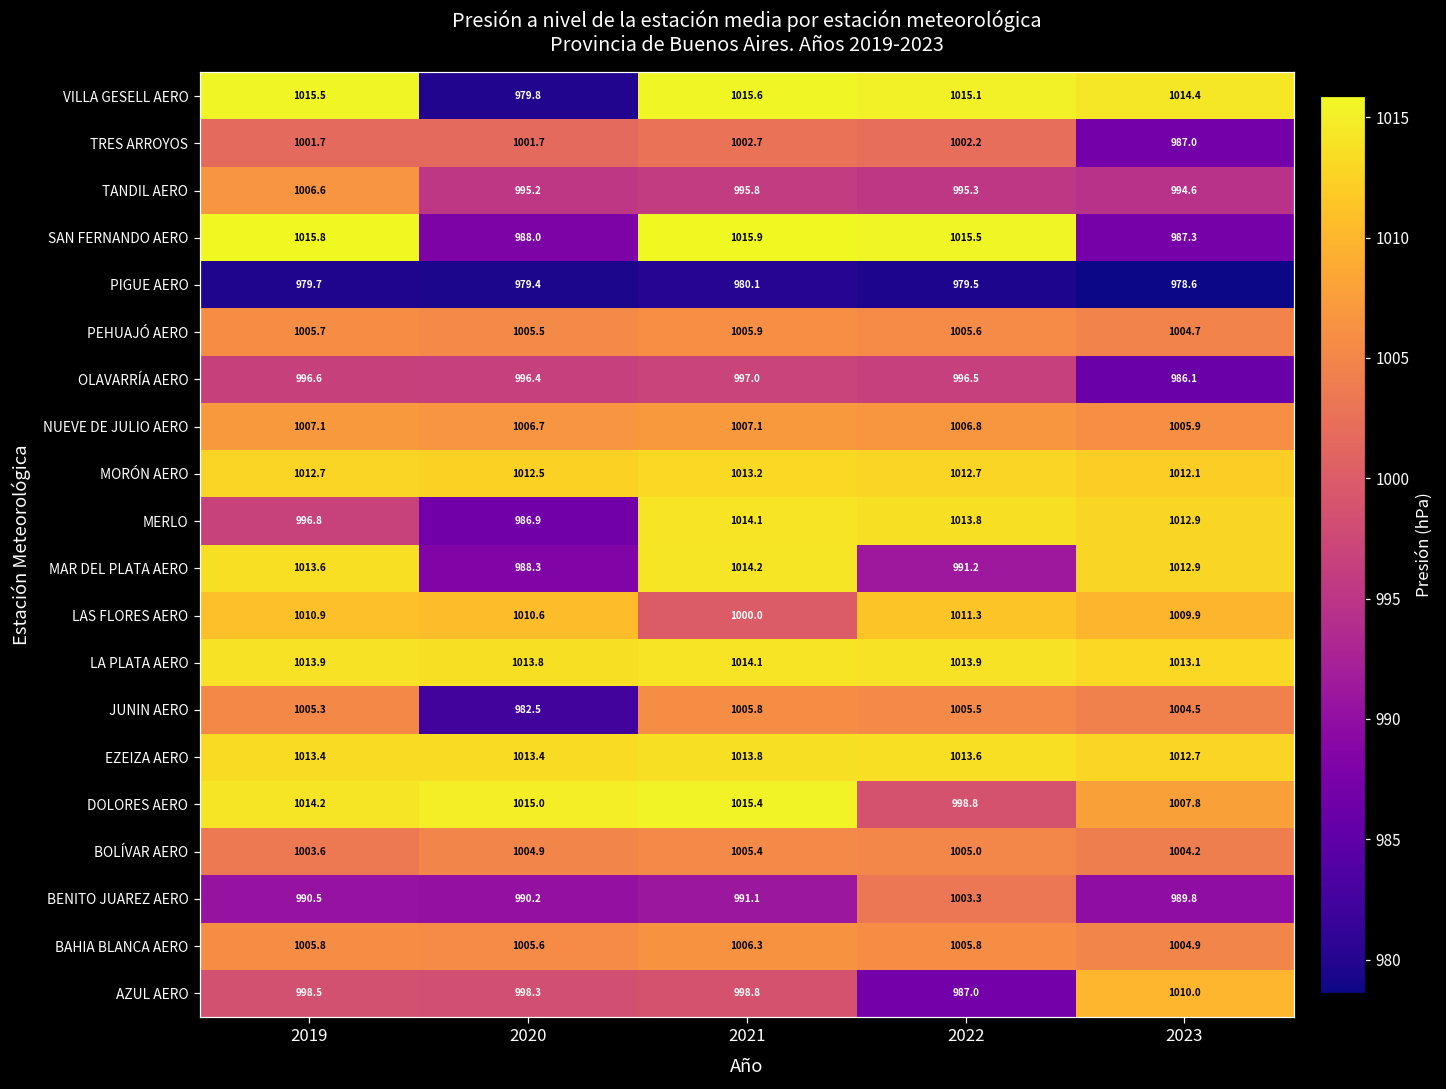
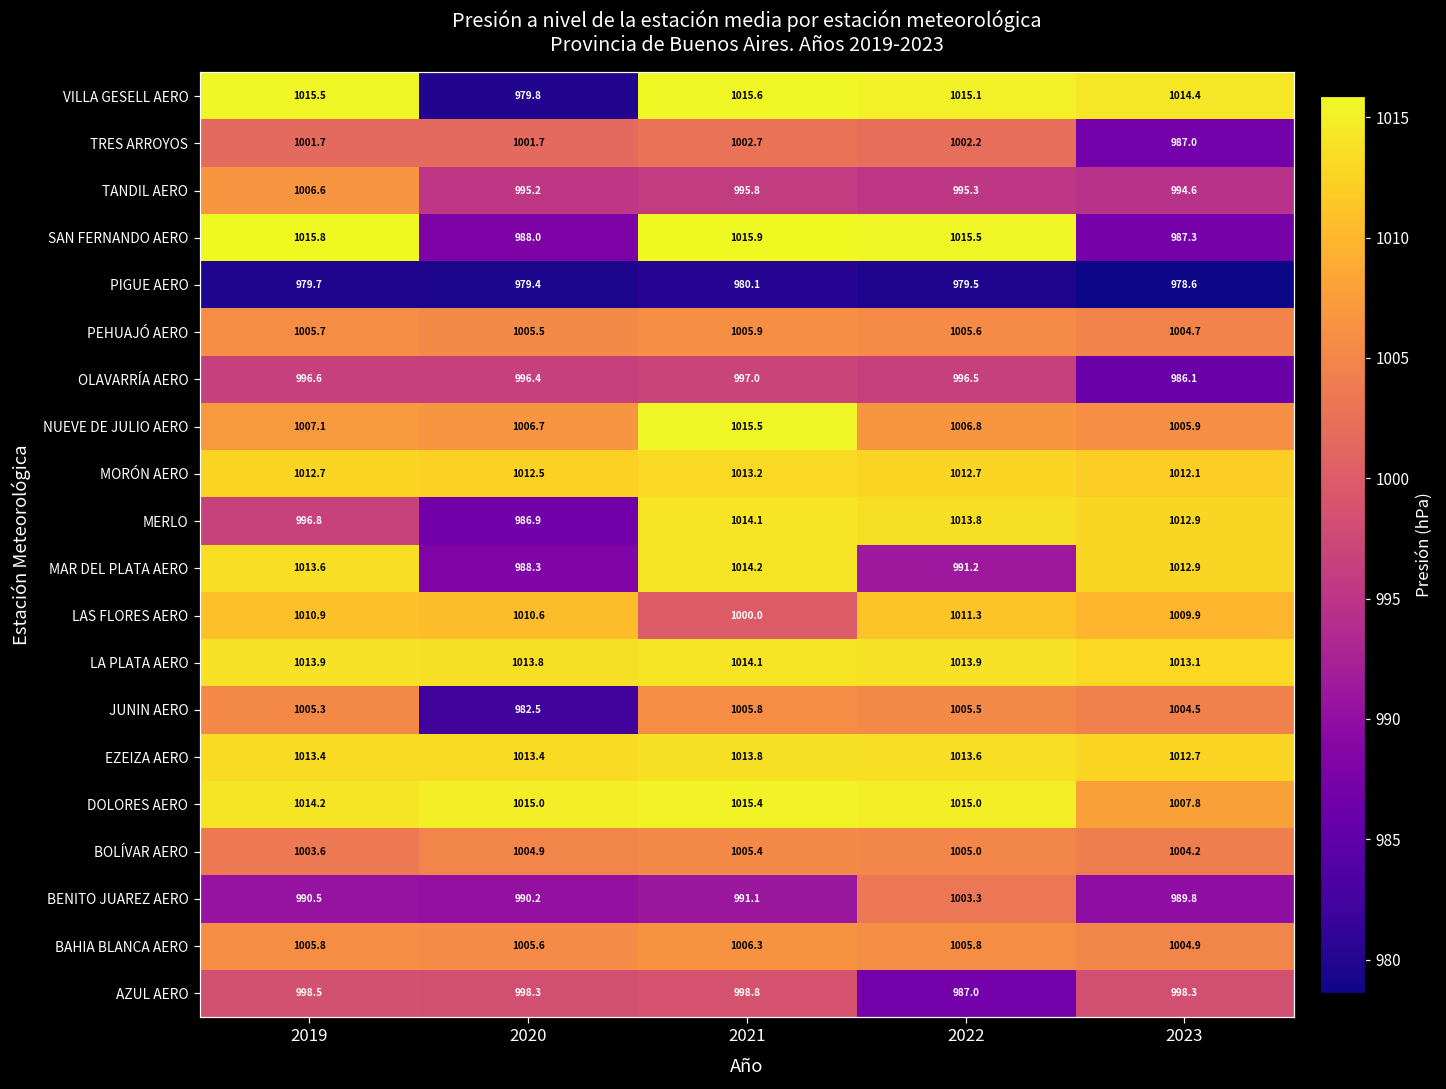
NUEVE DE JULIO AERO, 2021: 1007.1 -> 1015.5
DOLORES AERO, 2022: 998.8 -> 1015.0
AZUL AERO, 2023: 1010.0 -> 998.3
